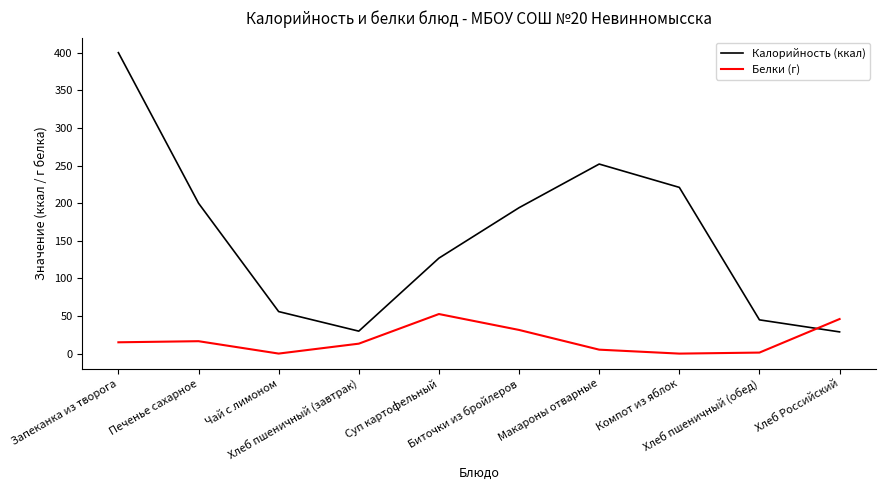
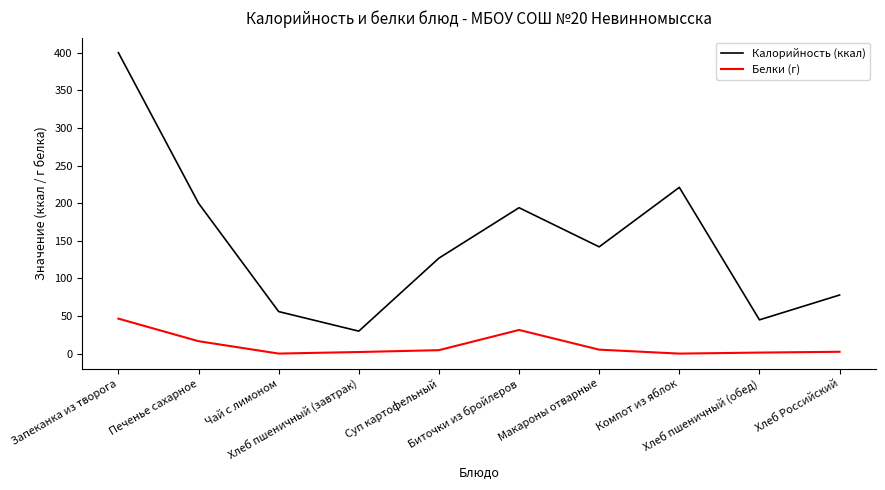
Белки (г), Запеканка из творога: 20 -> 50
Белки (г), Хлеб пшеничный (завтрак): 10 -> 0
Белки (г), Суп картофельный: 50 -> 0
Калорийность (ккал), Макароны отварные: 250 -> 140
Калорийность (ккал), Хлеб Российский: 30 -> 80
Белки (г), Хлеб Российский: 50 -> 0
